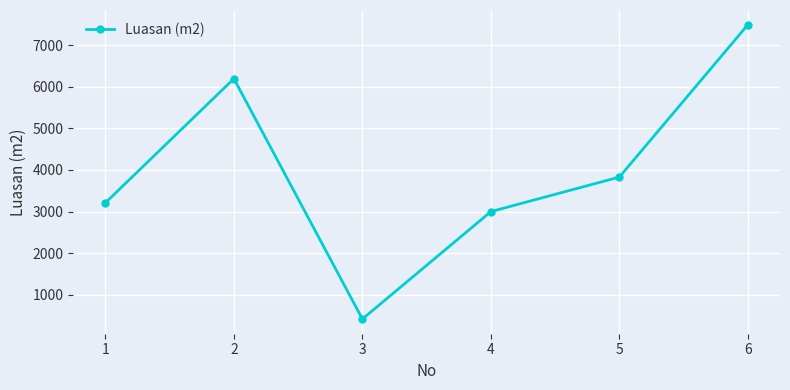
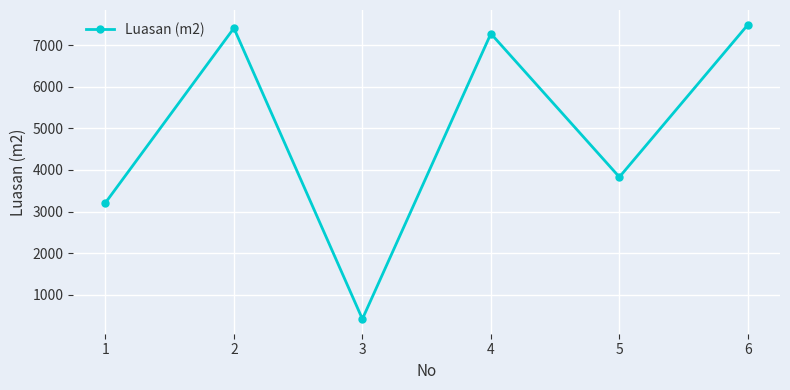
2: 6200 -> 7400
4: 3000 -> 7300
